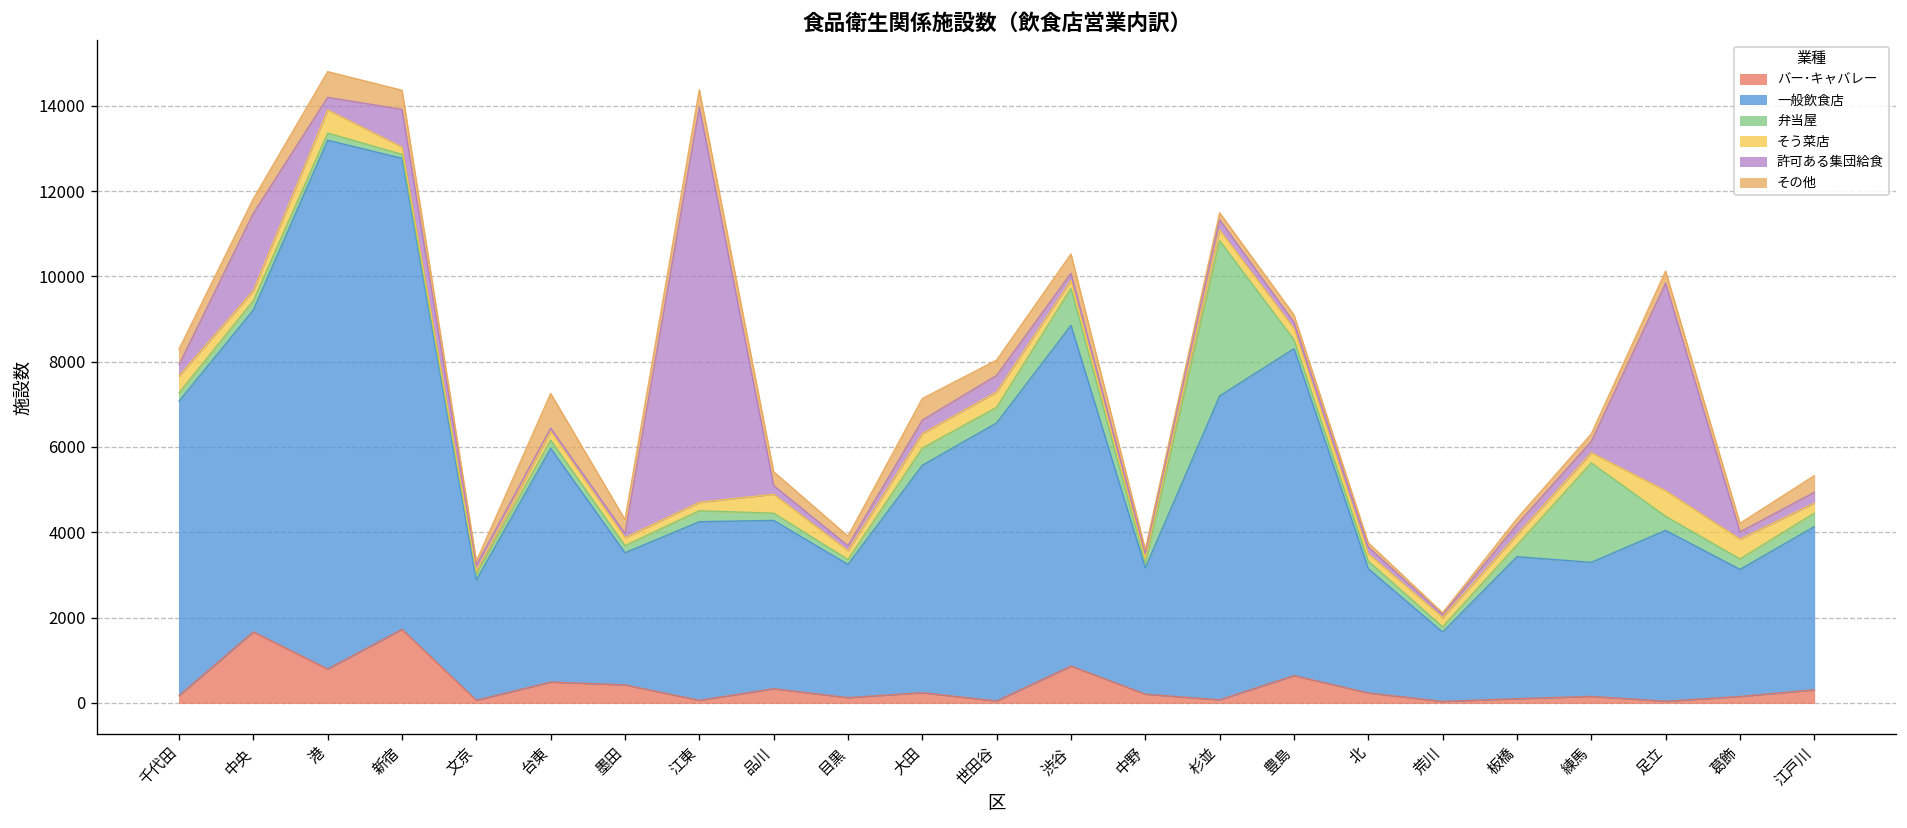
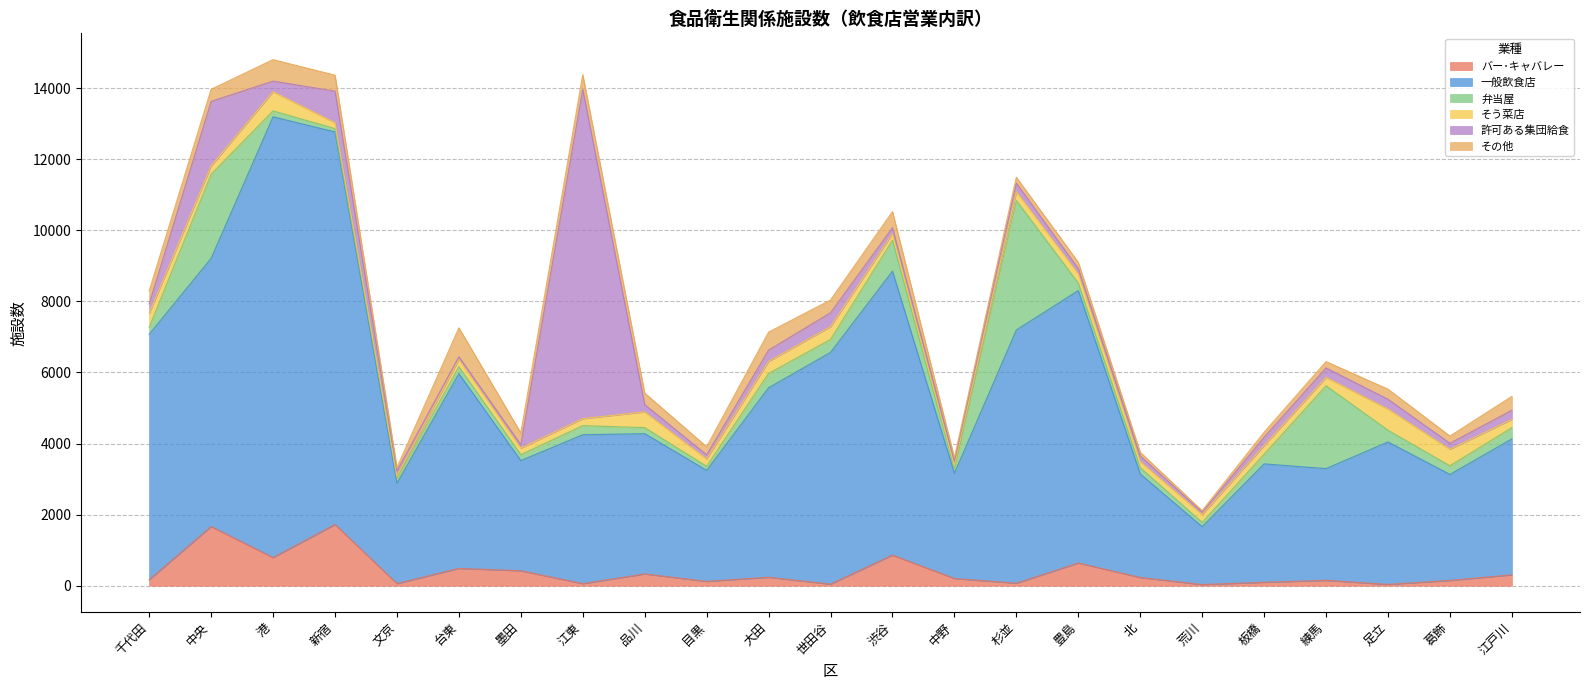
弁当屋, 中央: 200 -> 2400
許可ある集団給食, 足立: 4900 -> 300
